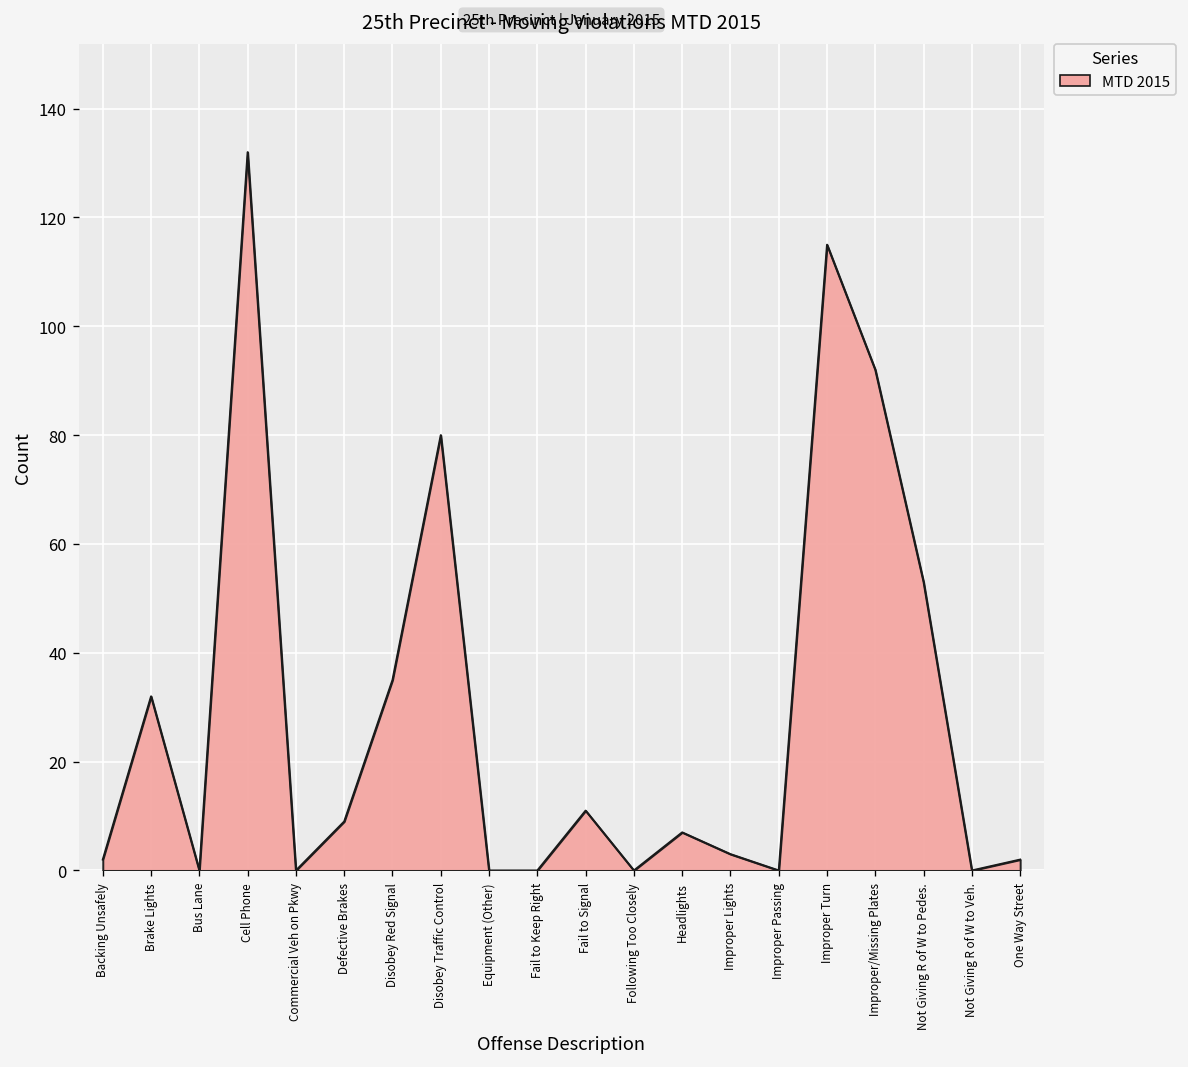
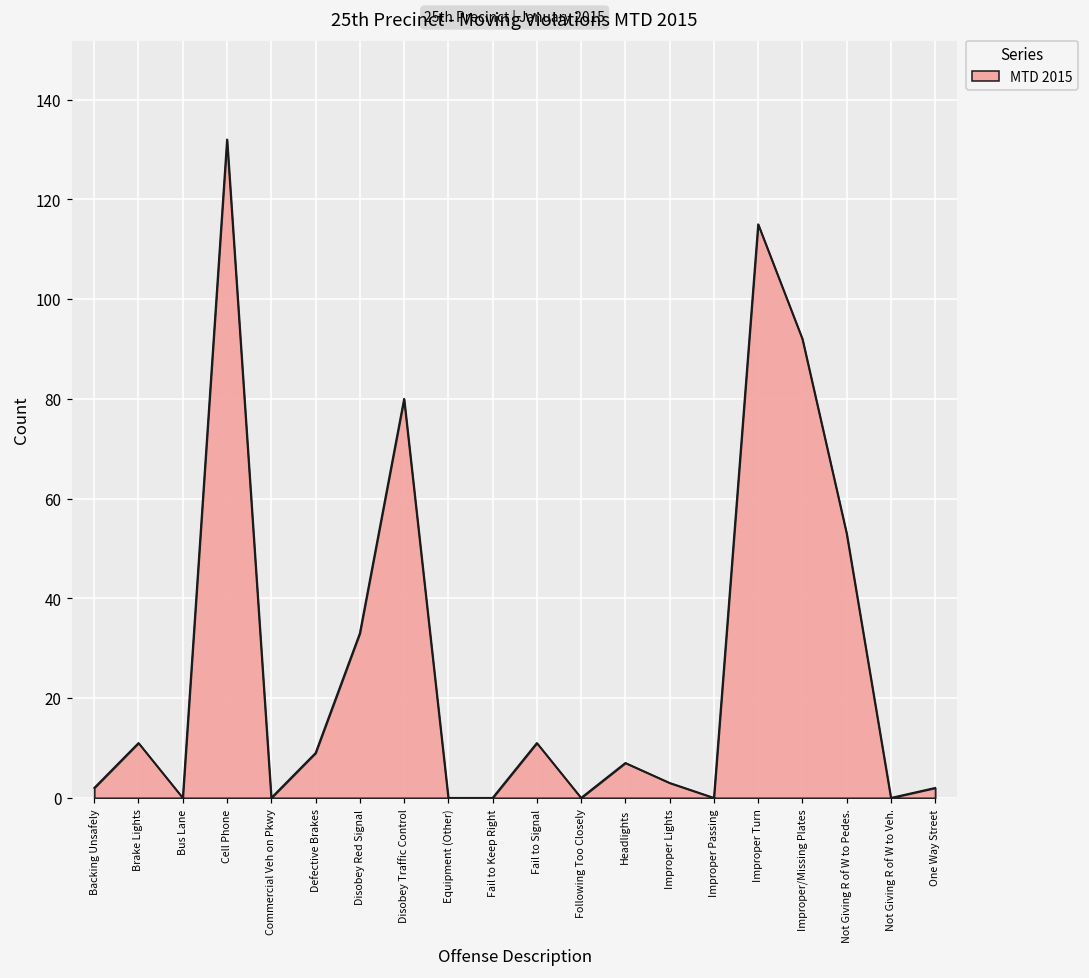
Brake Lights: 32 -> 11
Disobey Red Signal: 35 -> 33
